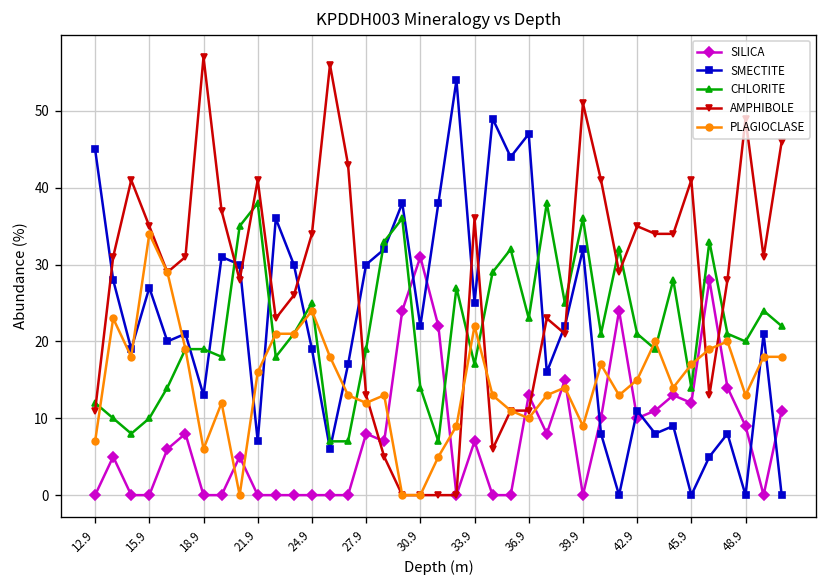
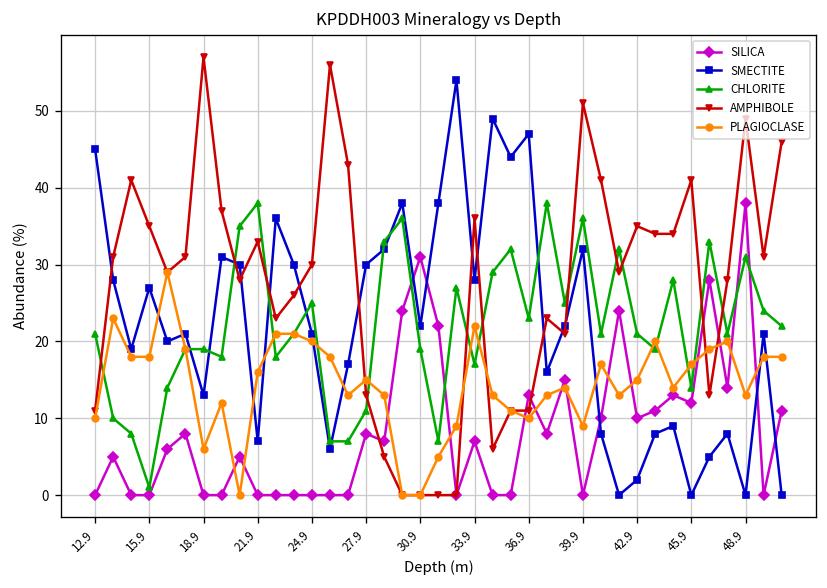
CHLORITE, 12.9: 12 -> 21
PLAGIOCLASE, 12.9: 7 -> 10
CHLORITE, 15.9: 10 -> 1
PLAGIOCLASE, 15.9: 34 -> 18
AMPHIBOLE, 21.9: 41 -> 33
SMECTITE, 24.9: 19 -> 21
AMPHIBOLE, 24.9: 34 -> 30
PLAGIOCLASE, 24.9: 24 -> 20
CHLORITE, 27.9: 19 -> 11
PLAGIOCLASE, 27.9: 12 -> 15
CHLORITE, 30.9: 14 -> 19
SMECTITE, 33.9: 25 -> 28
SMECTITE, 42.9: 11 -> 2
SILICA, 48.9: 9 -> 38
CHLORITE, 48.9: 20 -> 31
